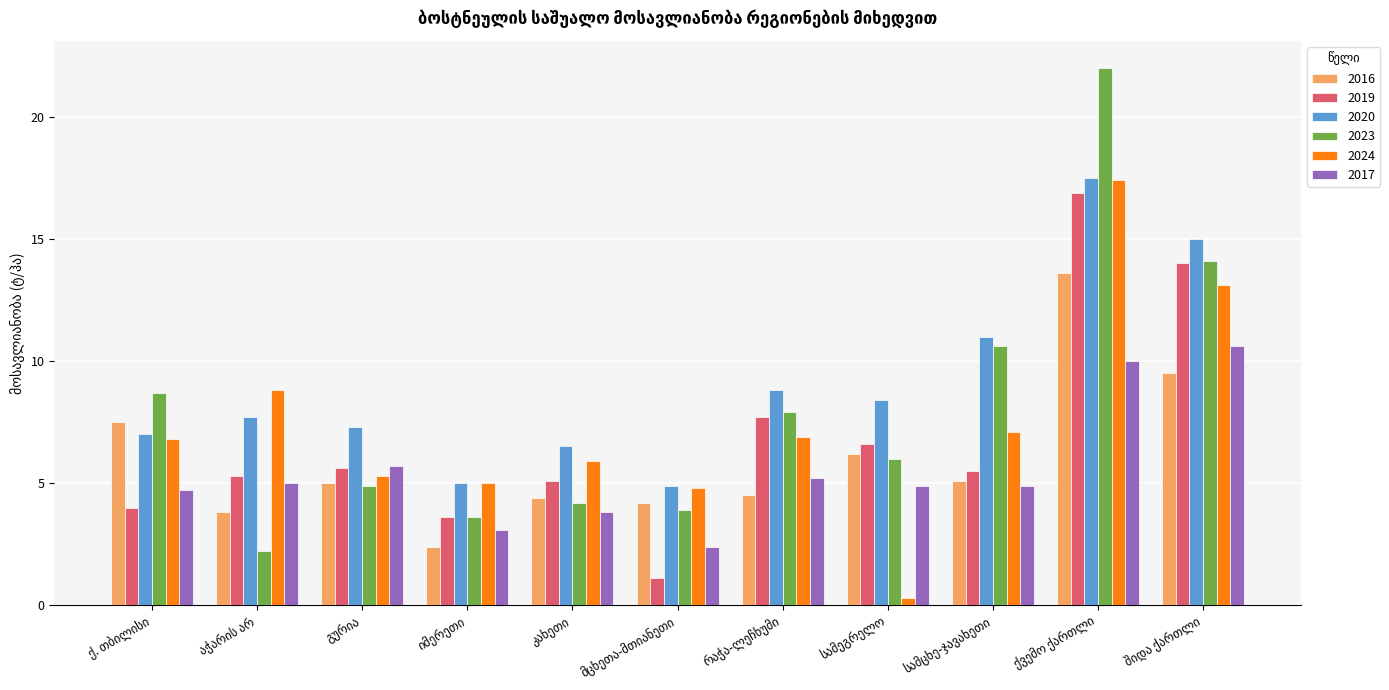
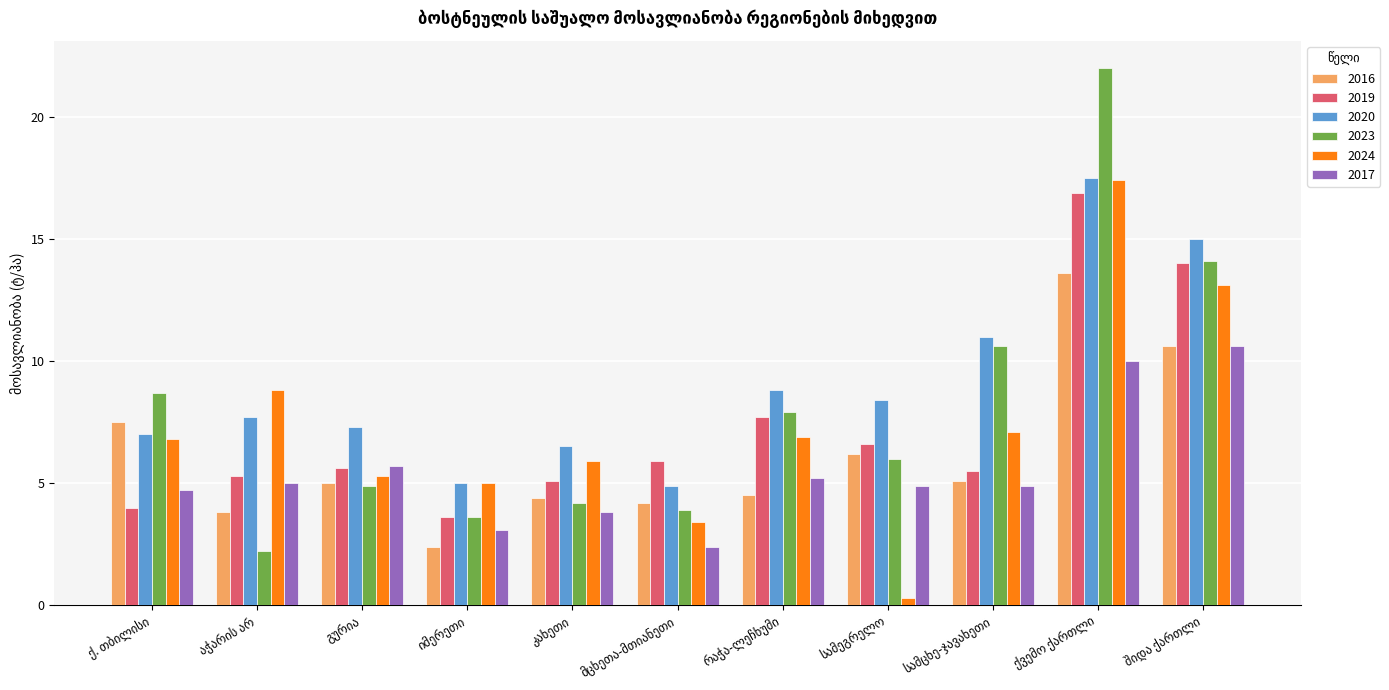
2019, მცხეთა-მთიანეთი: 1.1 -> 5.9
2024, მცხეთა-მთიანეთი: 4.8 -> 3.4
2016, შიდა ქართლი: 9.5 -> 10.6
